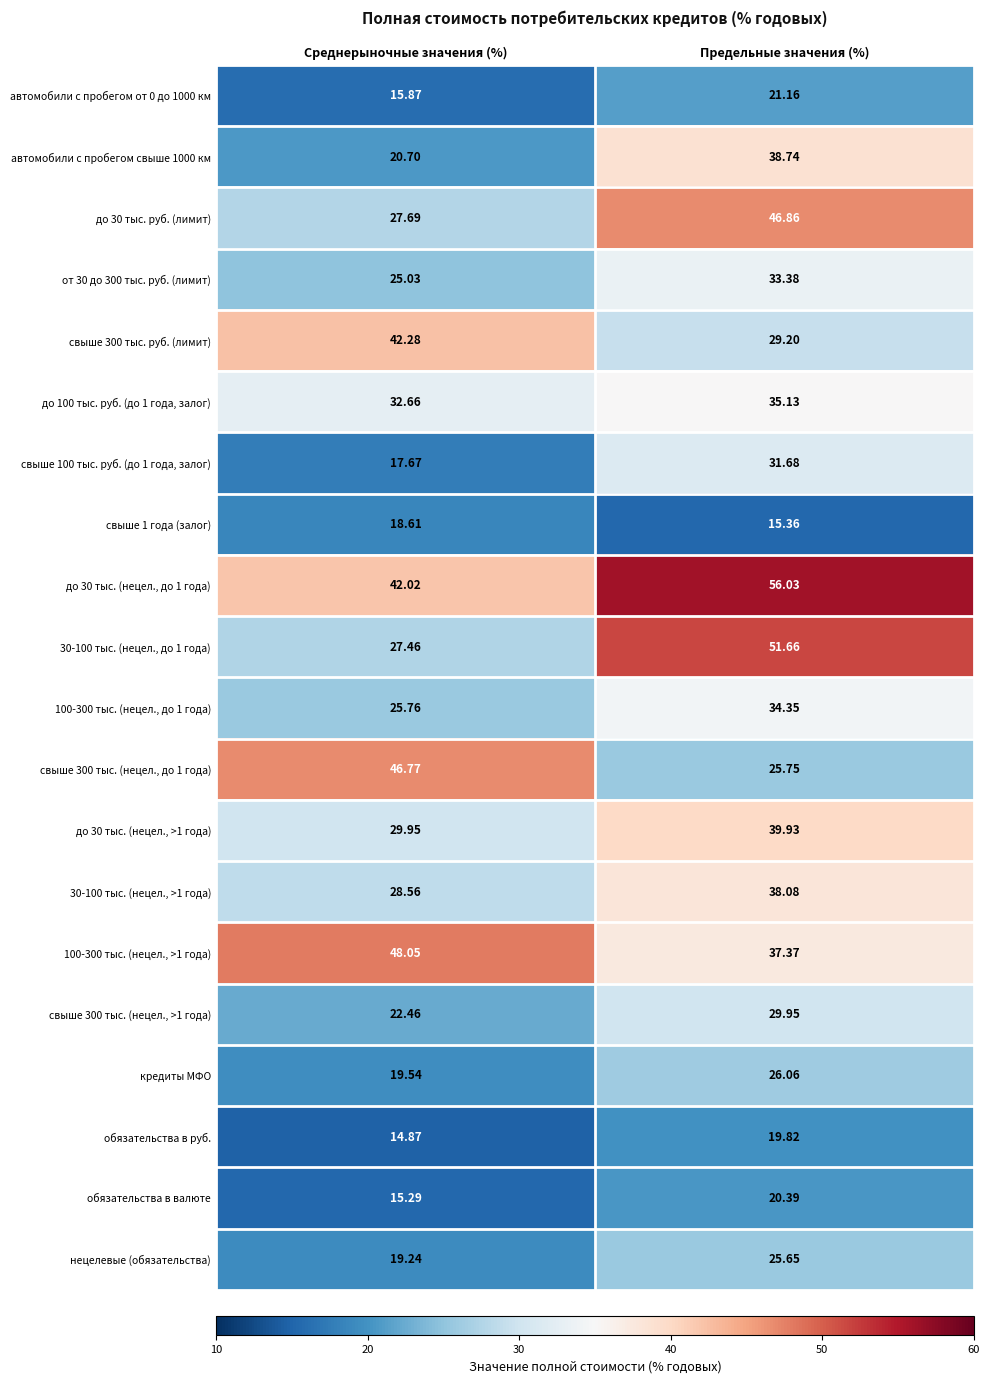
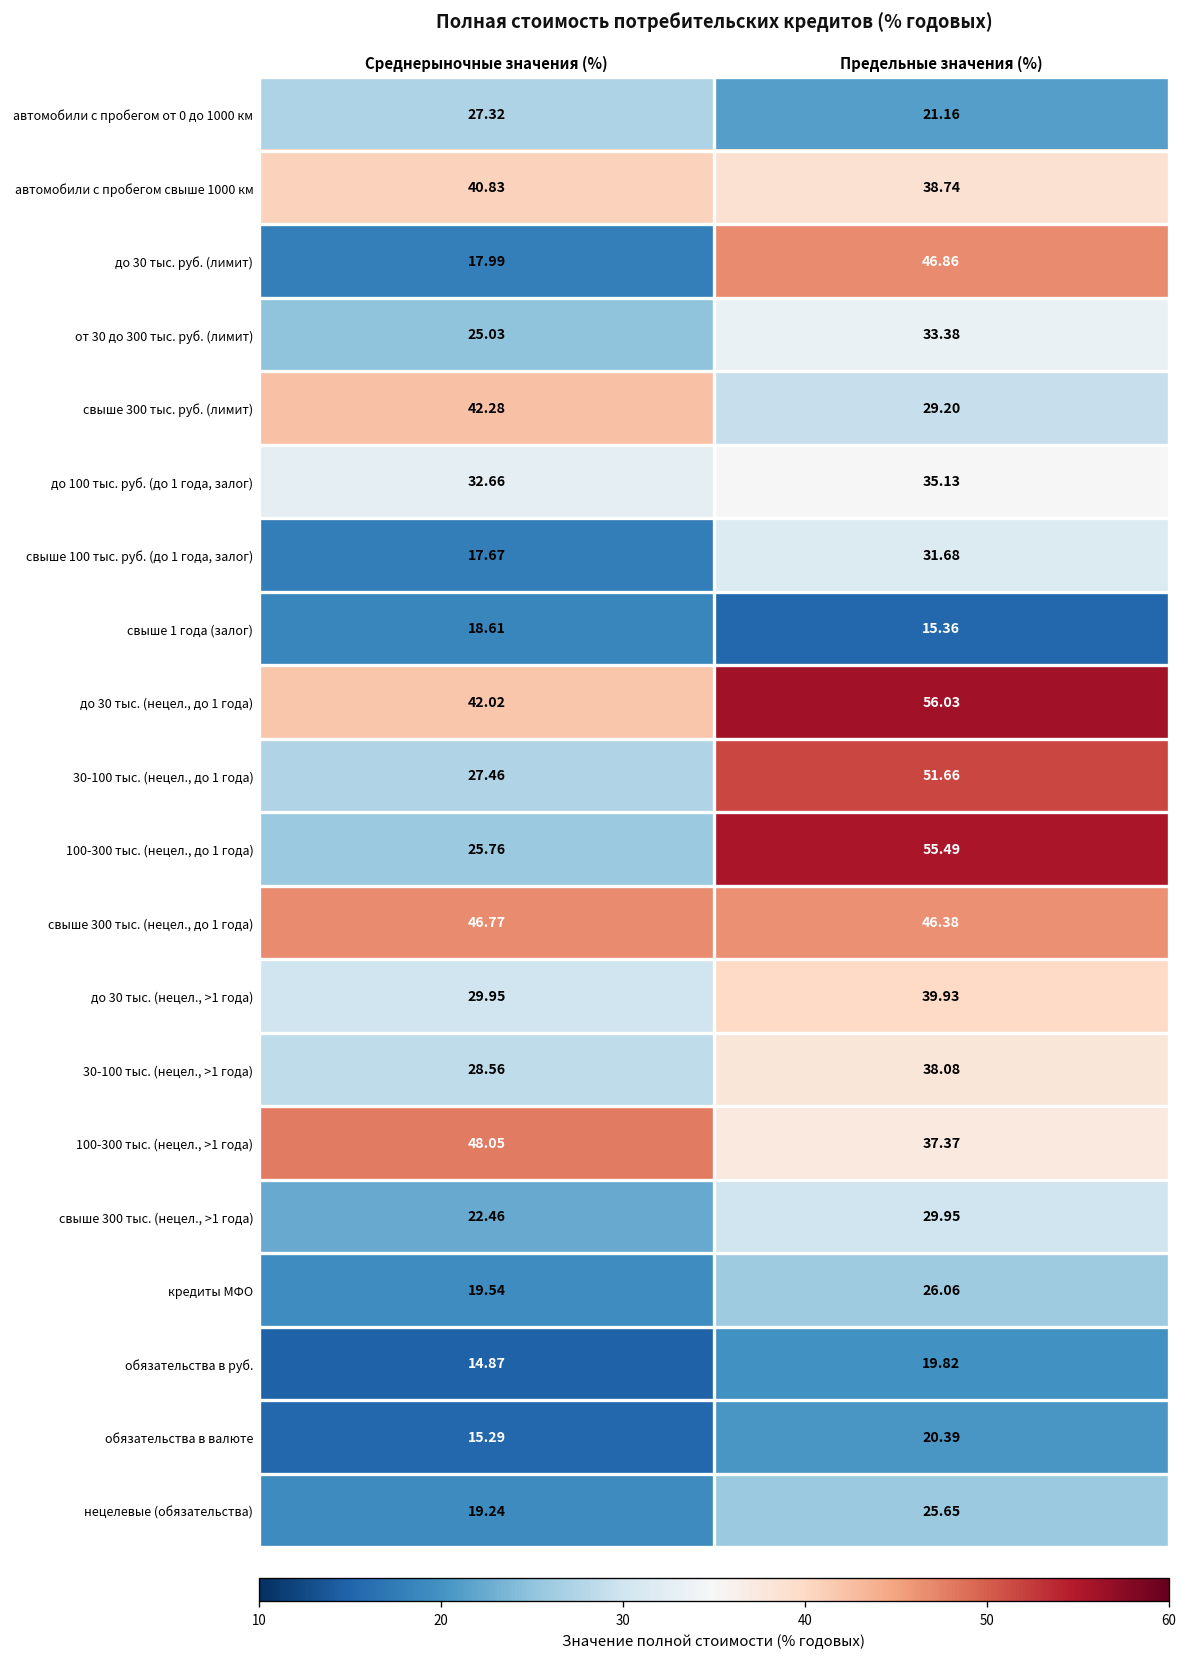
автомобили с пробегом от 0 до 1000 км, Среднерыночные значения (%): 15.87 -> 27.32
автомобили с пробегом свыше 1000 км, Среднерыночные значения (%): 20.70 -> 40.83
до 30 тыс. руб. (лимит), Среднерыночные значения (%): 27.69 -> 17.99
100-300 тыс. (нецел., до 1 года), Предельные значения (%): 34.35 -> 55.49
свыше 300 тыс. (нецел., до 1 года), Предельные значения (%): 25.75 -> 46.38
